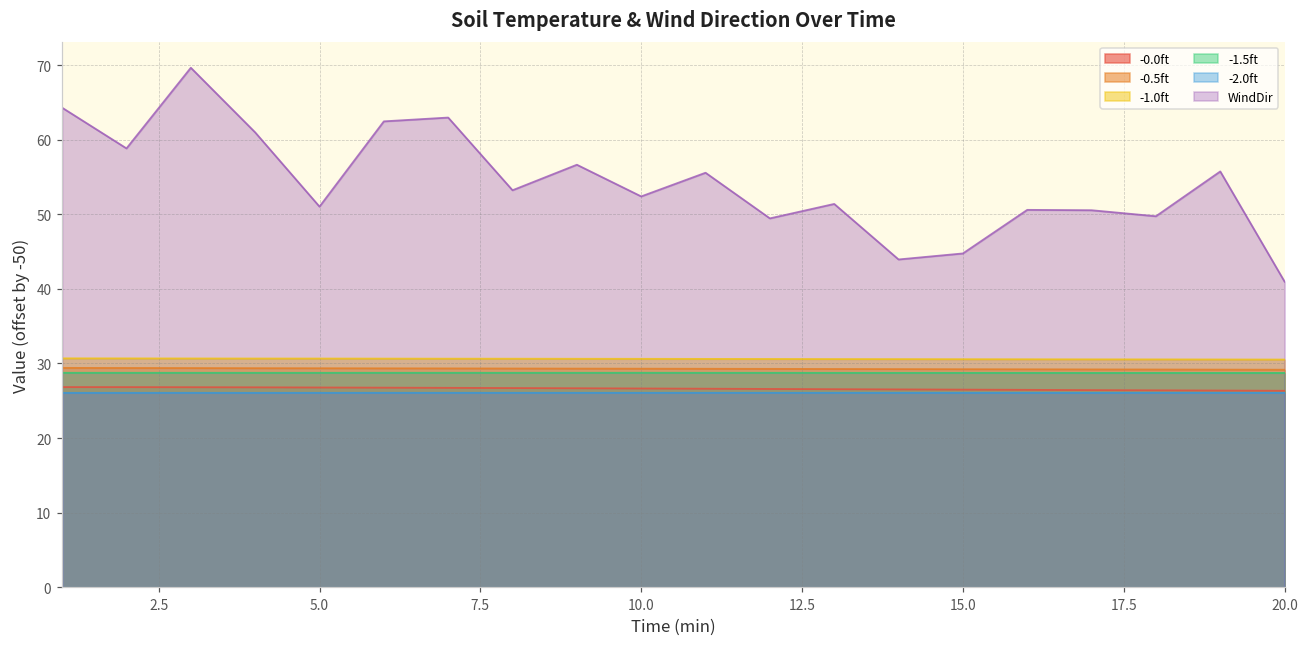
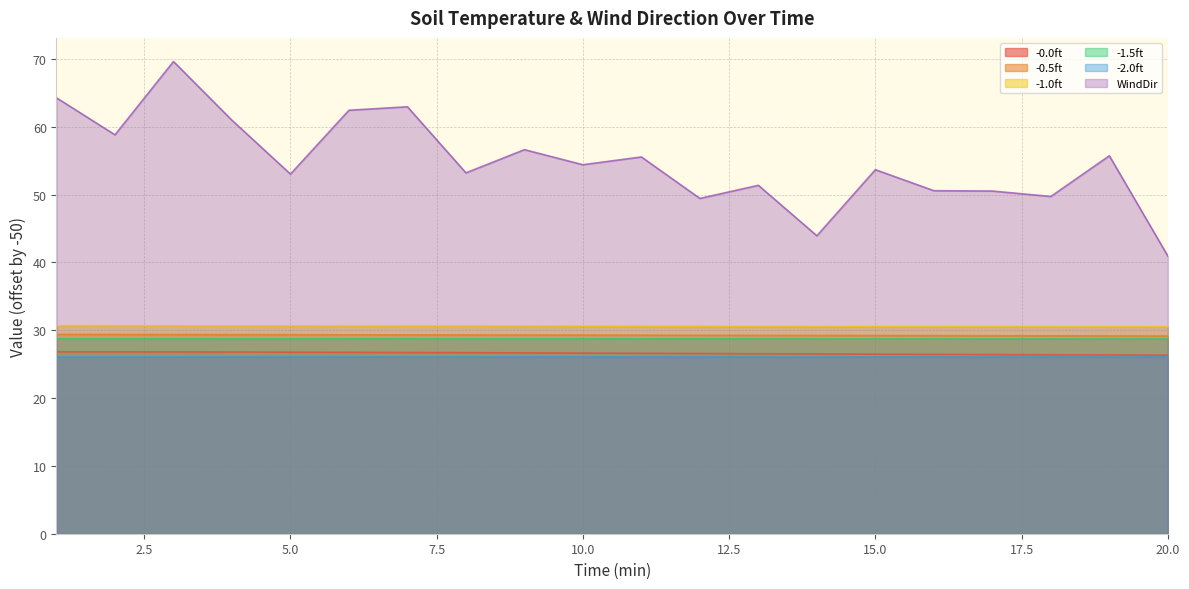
WindDir, 5.0: 51 -> 53
WindDir, 10.0: 52 -> 54
WindDir, 15.0: 45 -> 54
